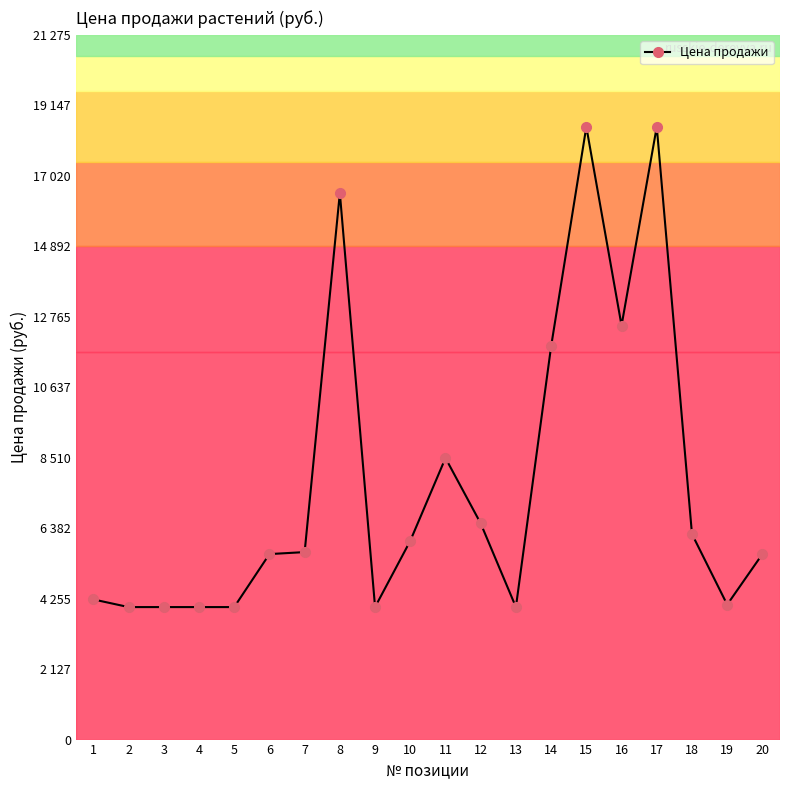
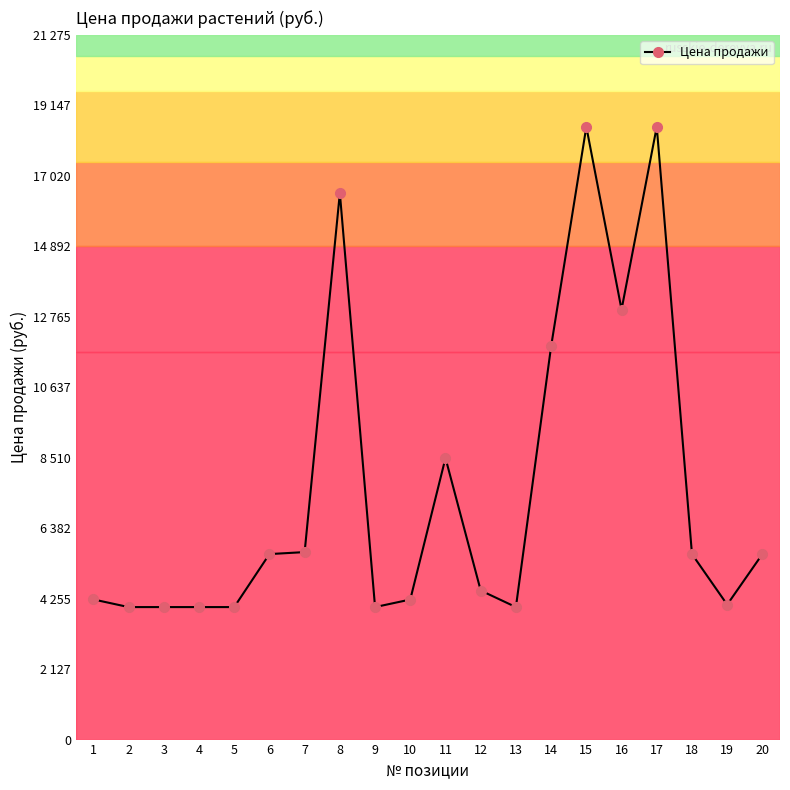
10: 6000 -> 4200
12: 6500 -> 4500
16: 12500 -> 13000
18: 6200 -> 5600
